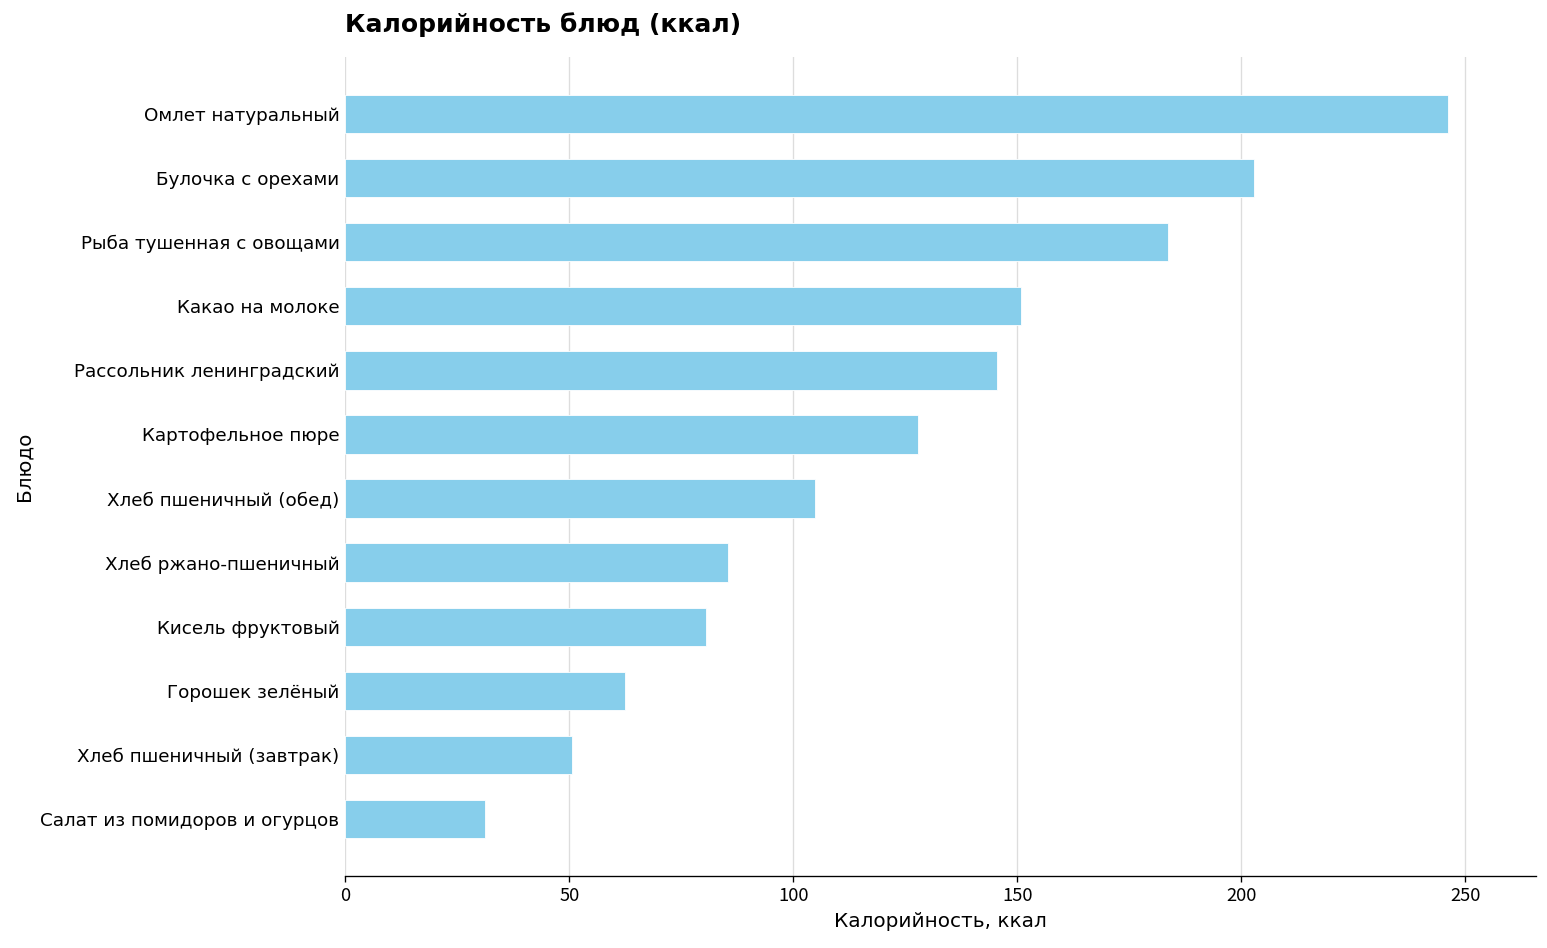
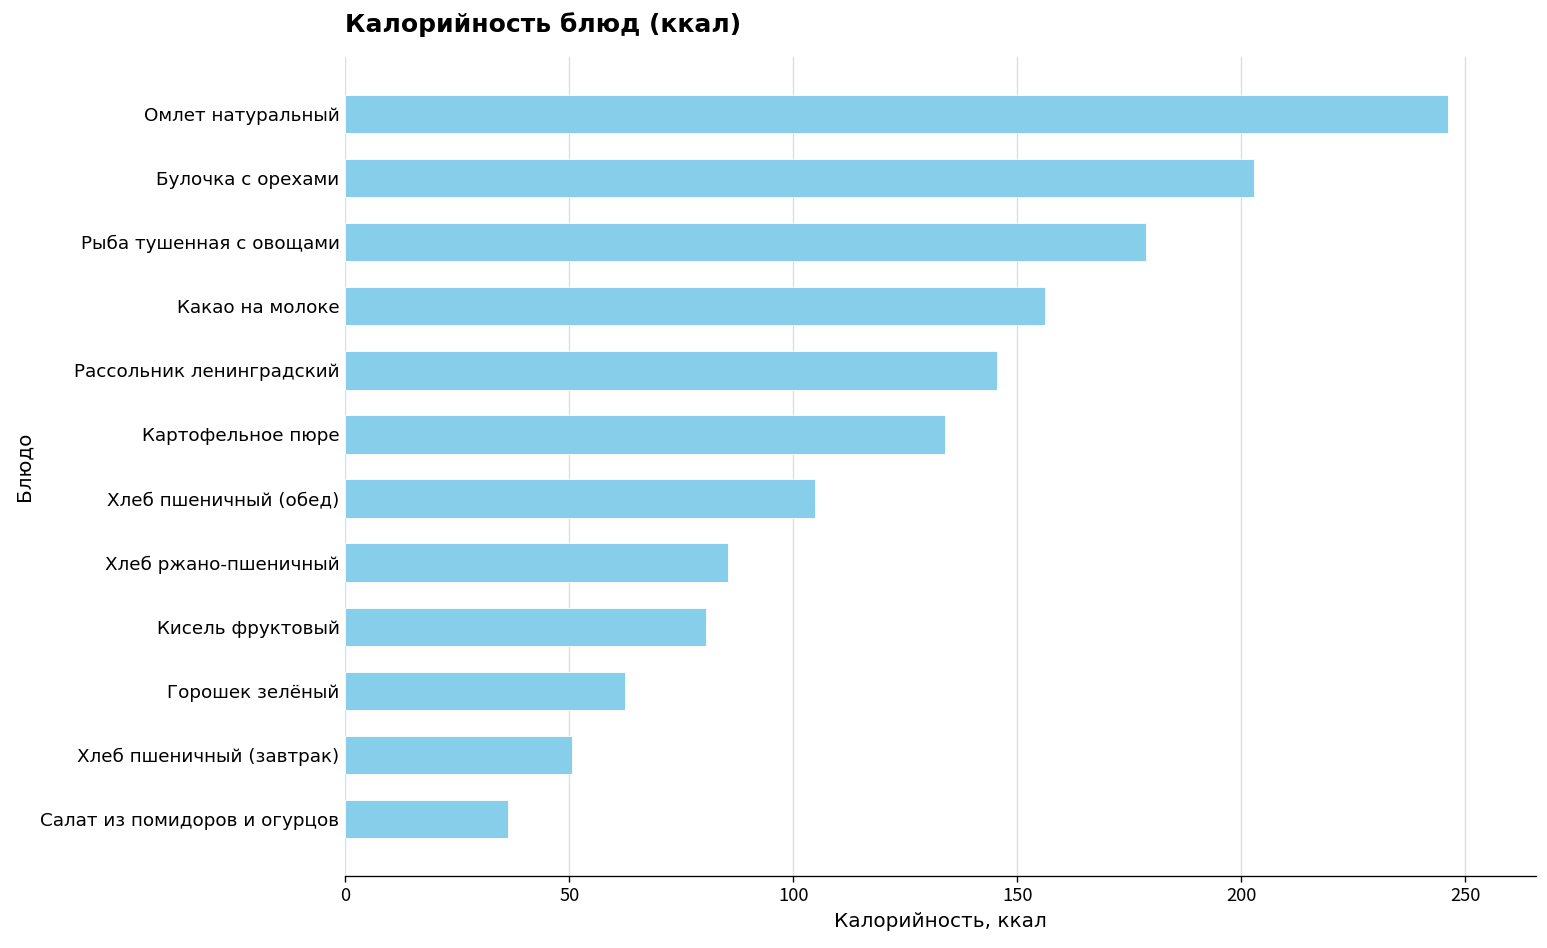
Рыба тушенная с овощами: 184 -> 179
Какао на молоке: 151 -> 156
Картофельное пюре: 128 -> 134
Салат из помидоров и огурцов: 31 -> 36
